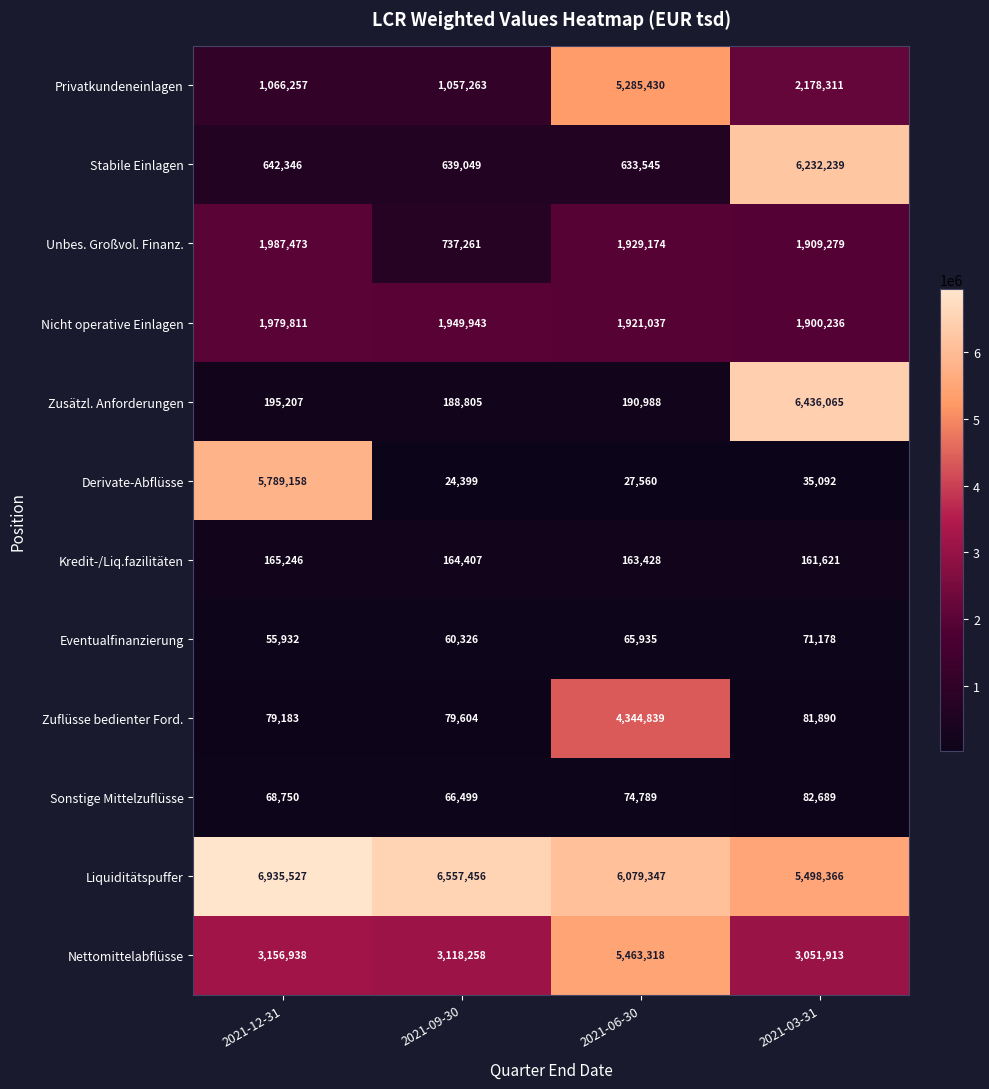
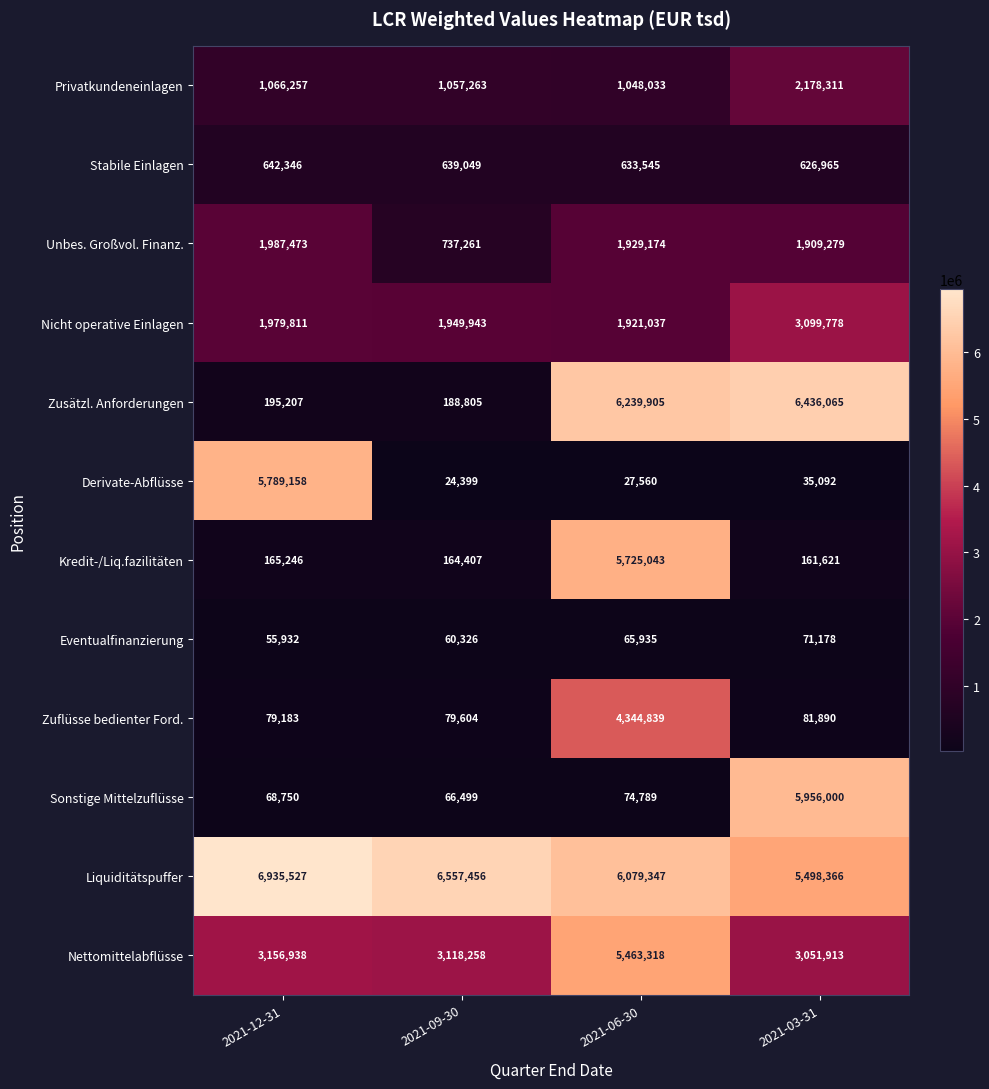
Privatkundeneinlagen, 2021-06-30: 5,285,430 -> 1,048,033
Stabile Einlagen, 2021-03-31: 6,232,239 -> 626,965
Nicht operative Einlagen, 2021-03-31: 1,900,236 -> 3,099,778
Zusätzl. Anforderungen, 2021-06-30: 190,988 -> 6,239,905
Kredit-/Liq.fazilitäten, 2021-06-30: 163,428 -> 5,725,043
Sonstige Mittelzuflüsse, 2021-03-31: 82,689 -> 5,956,000
